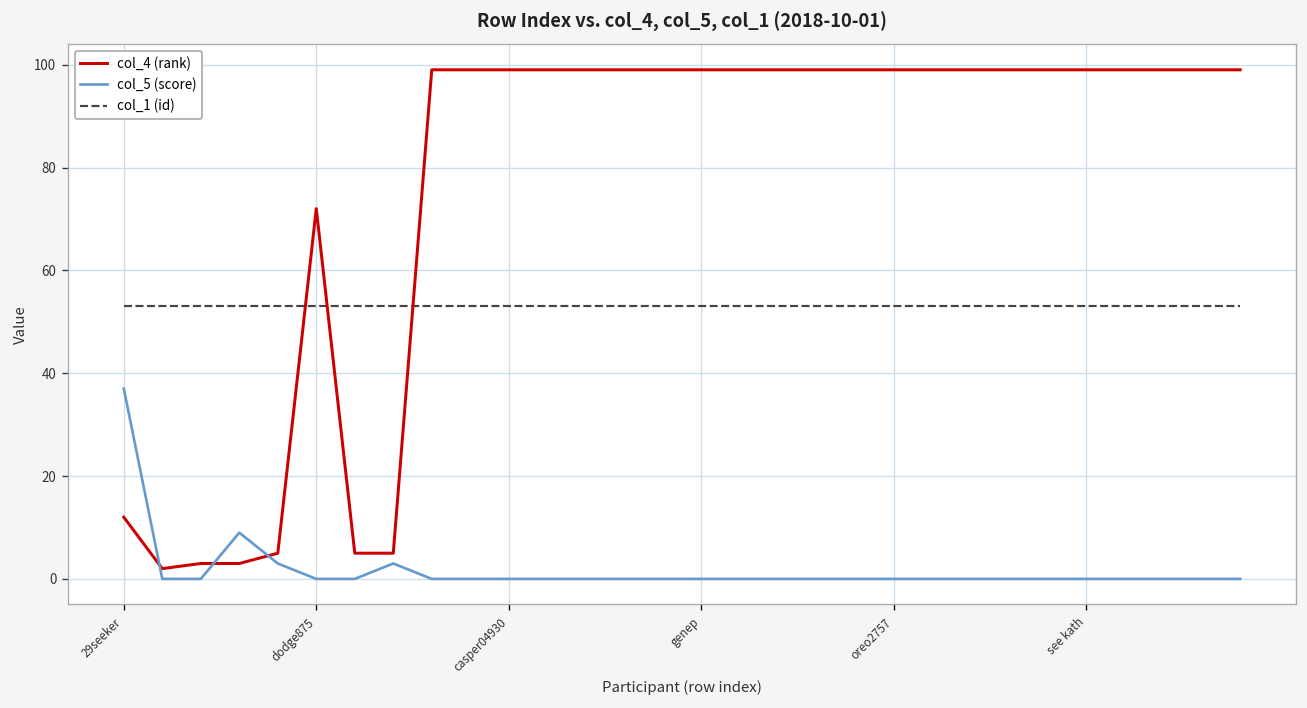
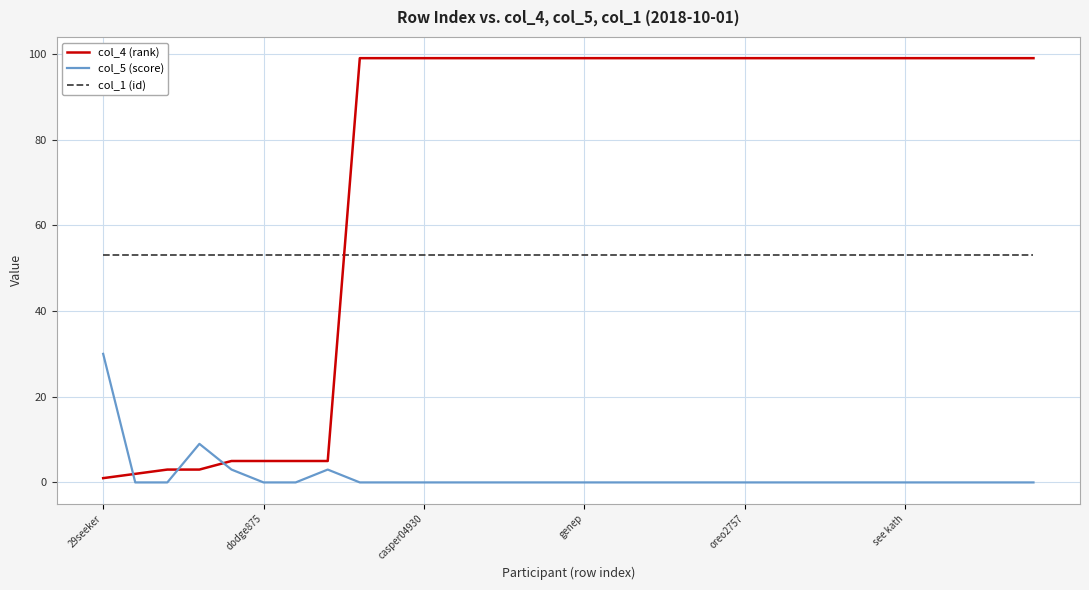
col_4 (rank), 29seeker: 12 -> 1
col_5 (score), 29seeker: 37 -> 30
col_4 (rank), dodge875: 72 -> 5
